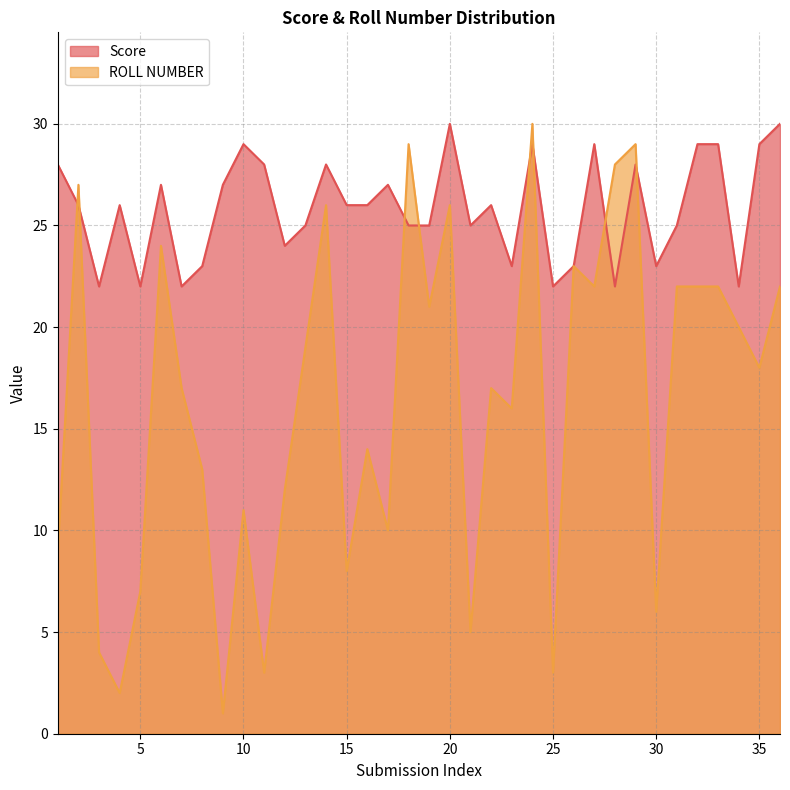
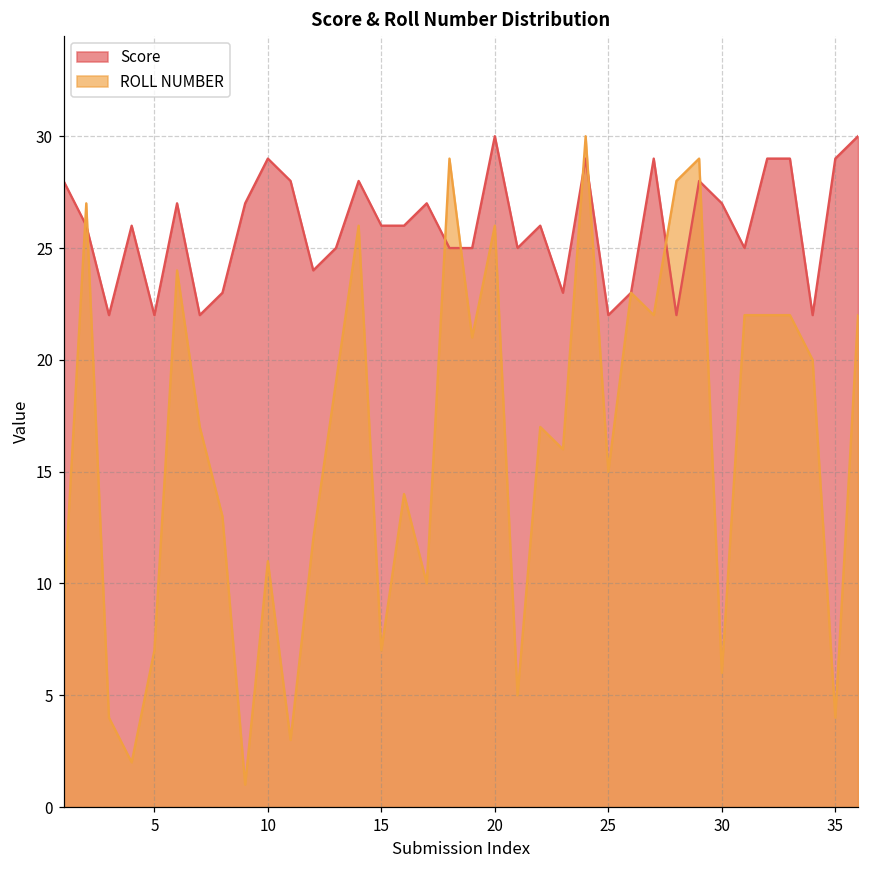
ROLL NUMBER, 15: 8 -> 7
ROLL NUMBER, 25: 3 -> 15
Score, 30: 23 -> 27
ROLL NUMBER, 35: 18 -> 4
